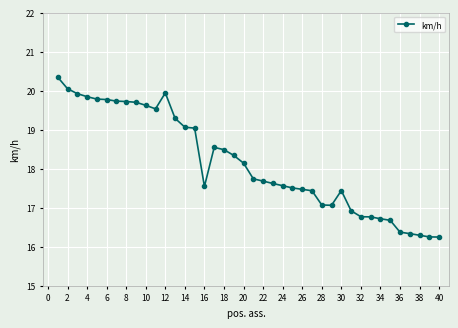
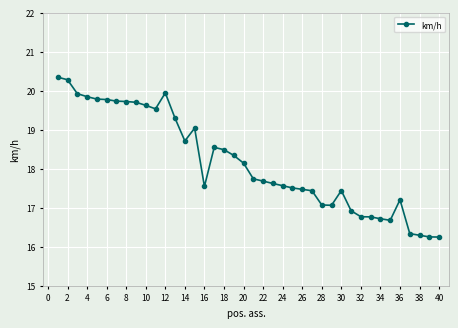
2: 20.1 -> 20.3
14: 19.1 -> 18.7
36: 16.4 -> 17.2
